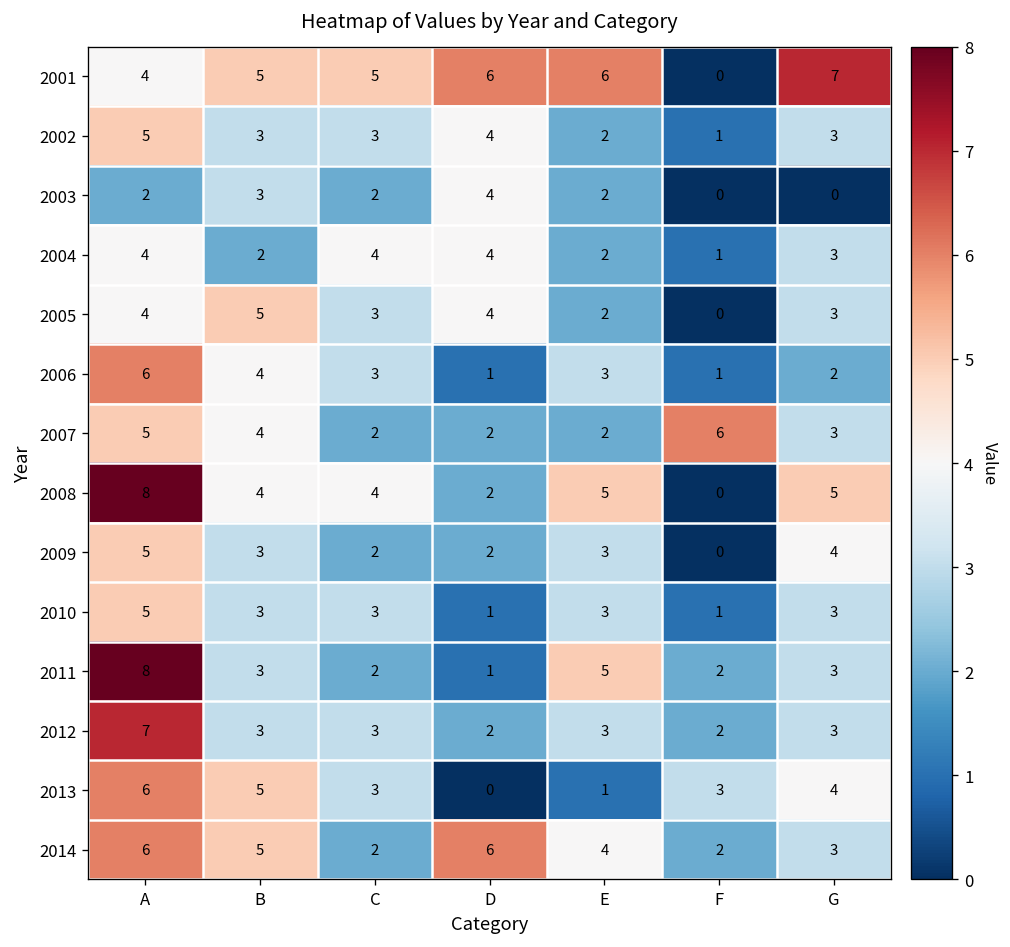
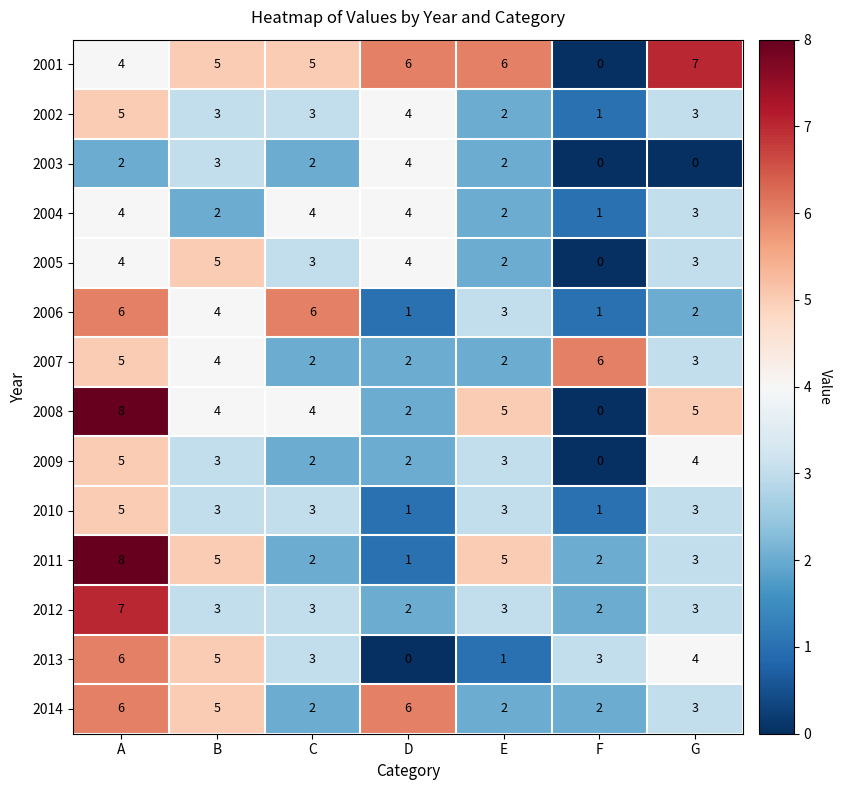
2006, C: 3 -> 6
2011, B: 3 -> 5
2014, E: 4 -> 2
